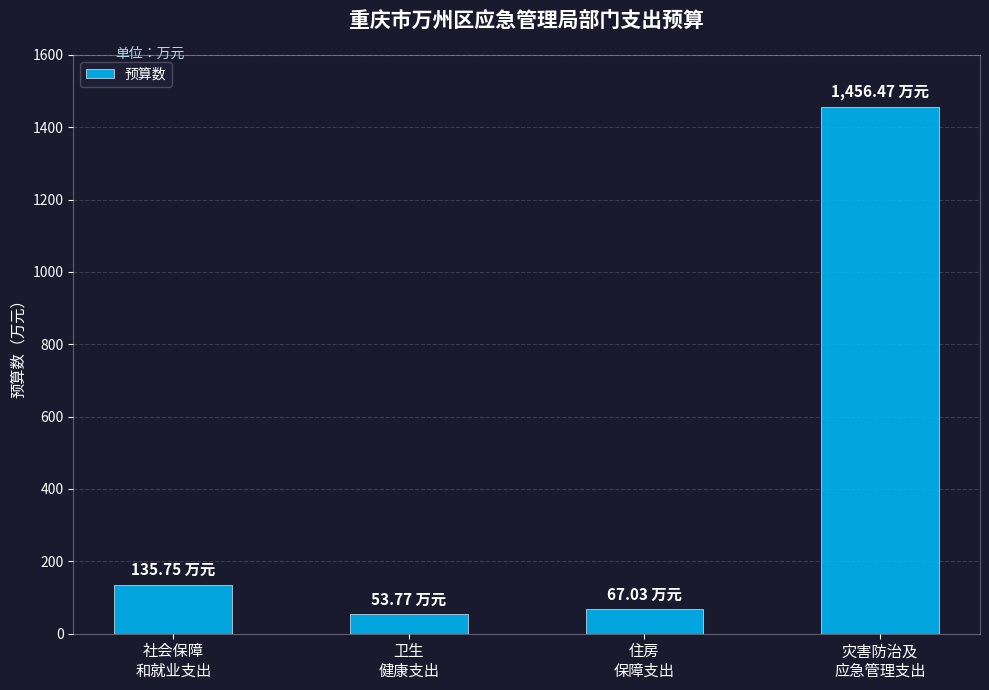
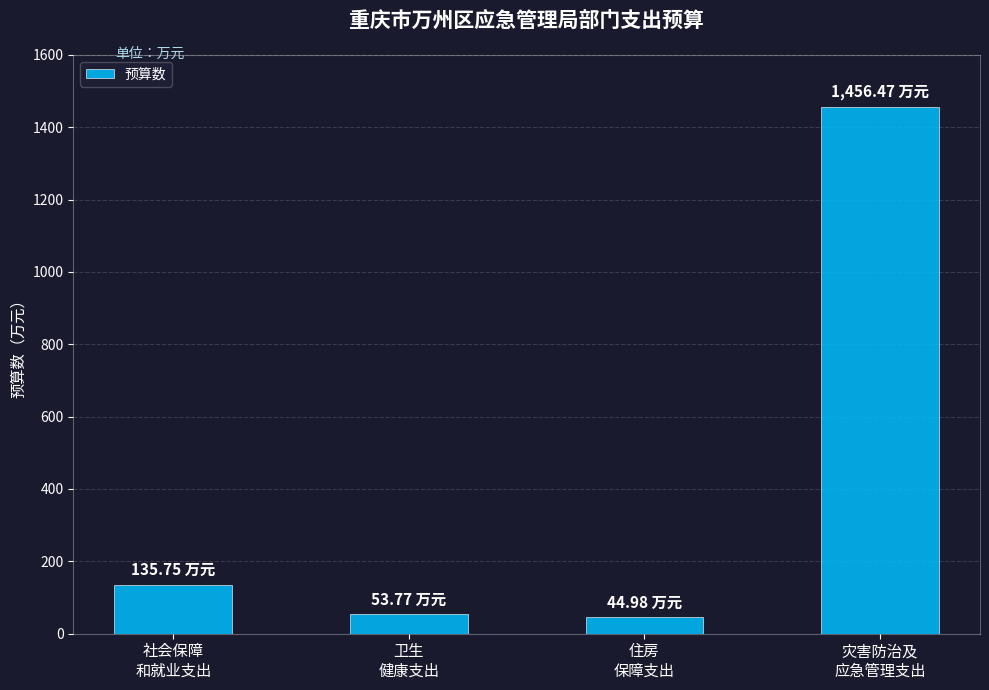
住房 保障支出: 67.03 -> 44.98
